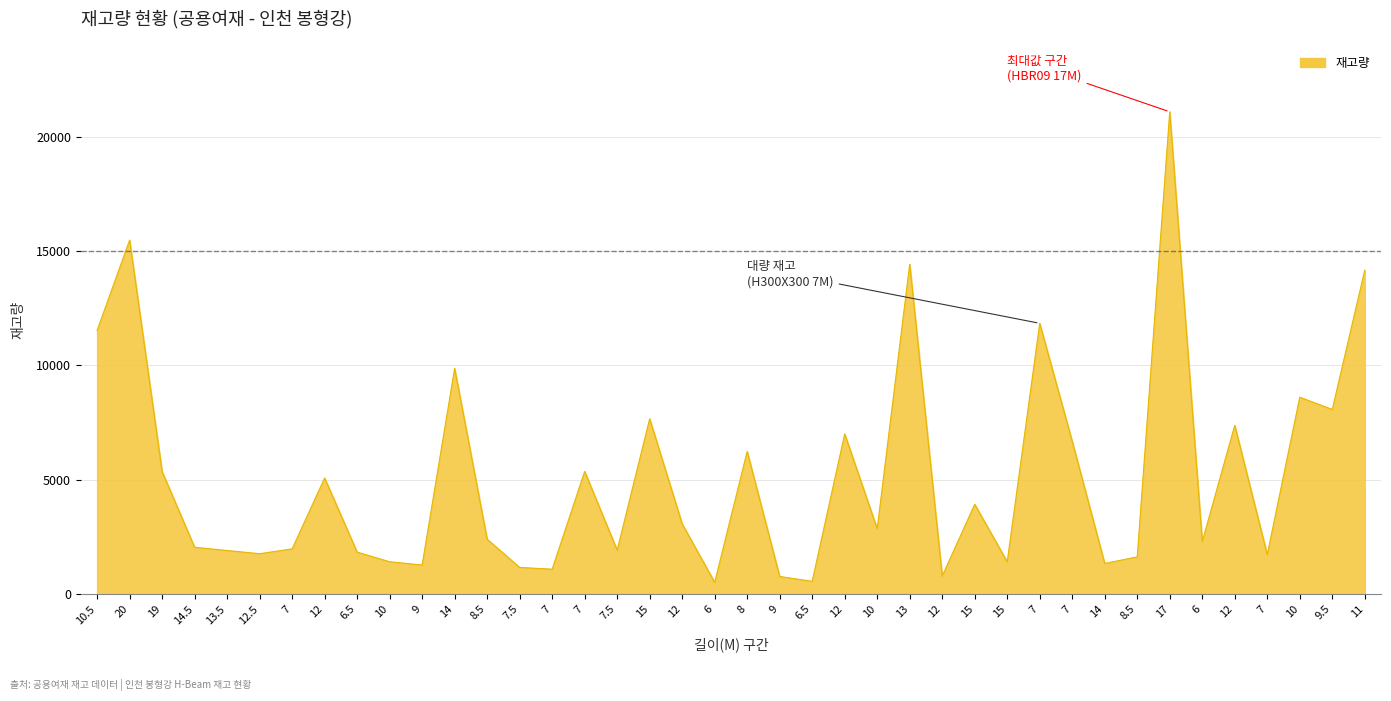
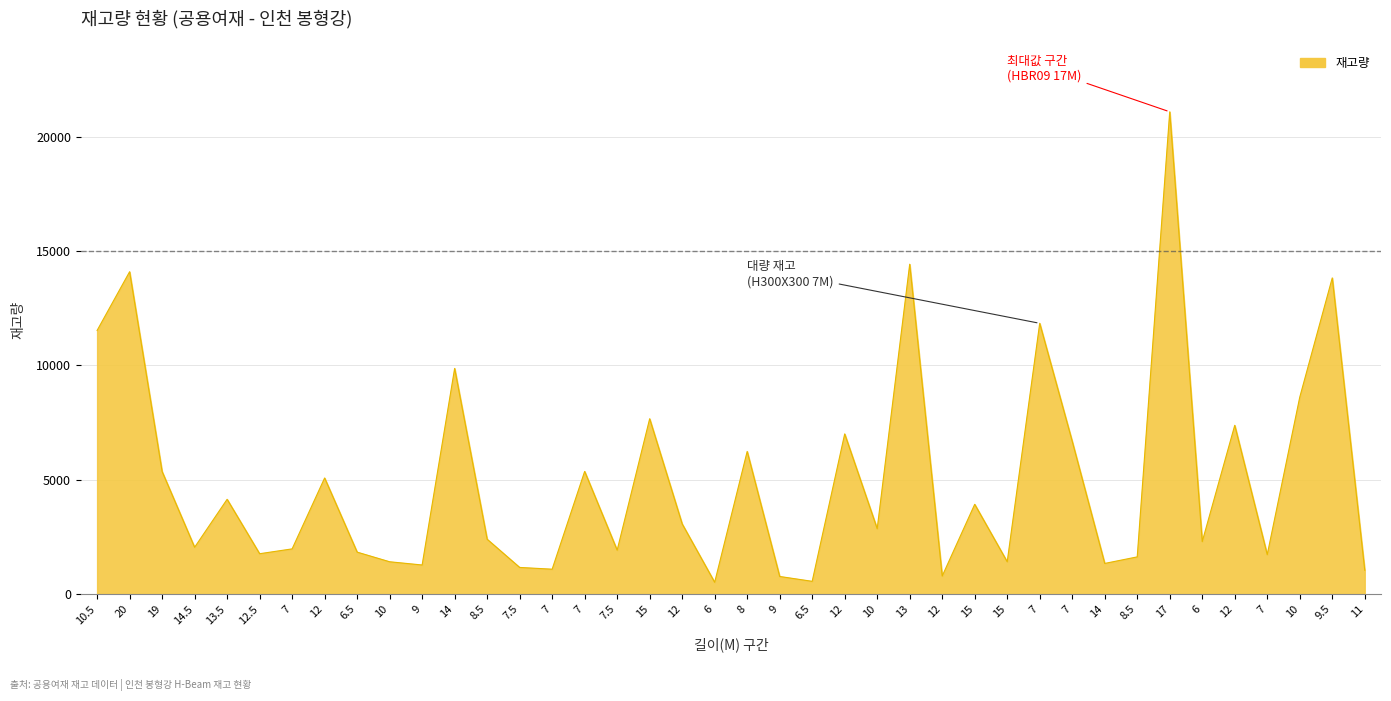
20: 15500 -> 14100
13.5: 1900 -> 4100
9.5: 8100 -> 13800
11: 14200 -> 1000
